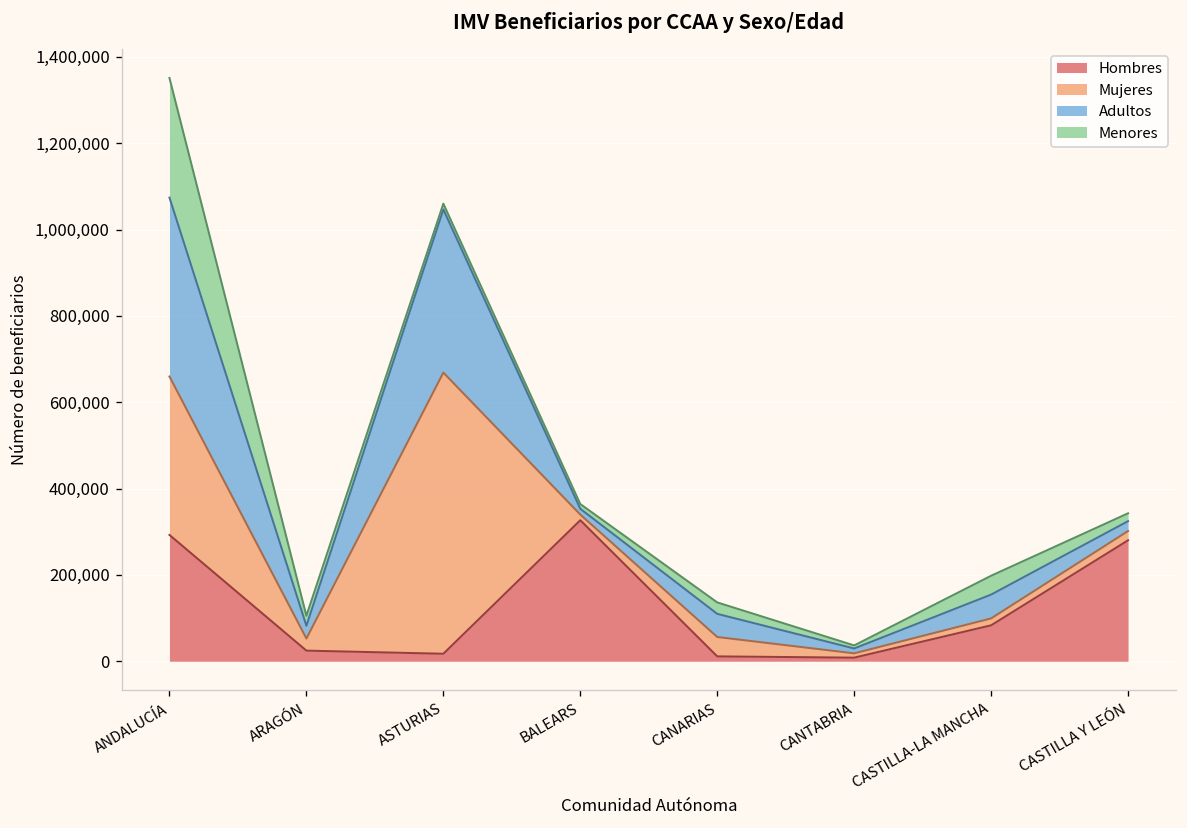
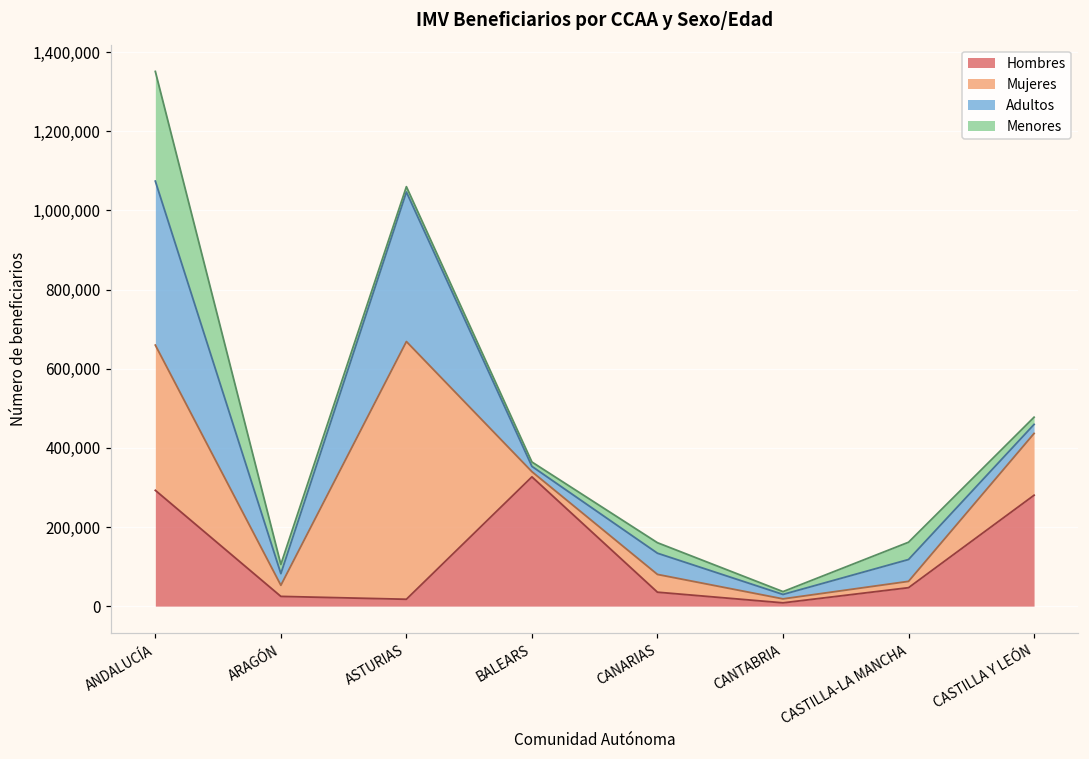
Hombres, CANARIAS: 10,000 -> 40,000
Hombres, CASTILLA-LA MANCHA: 80,000 -> 50,000
Mujeres, CASTILLA Y LEÓN: 20,000 -> 160,000
